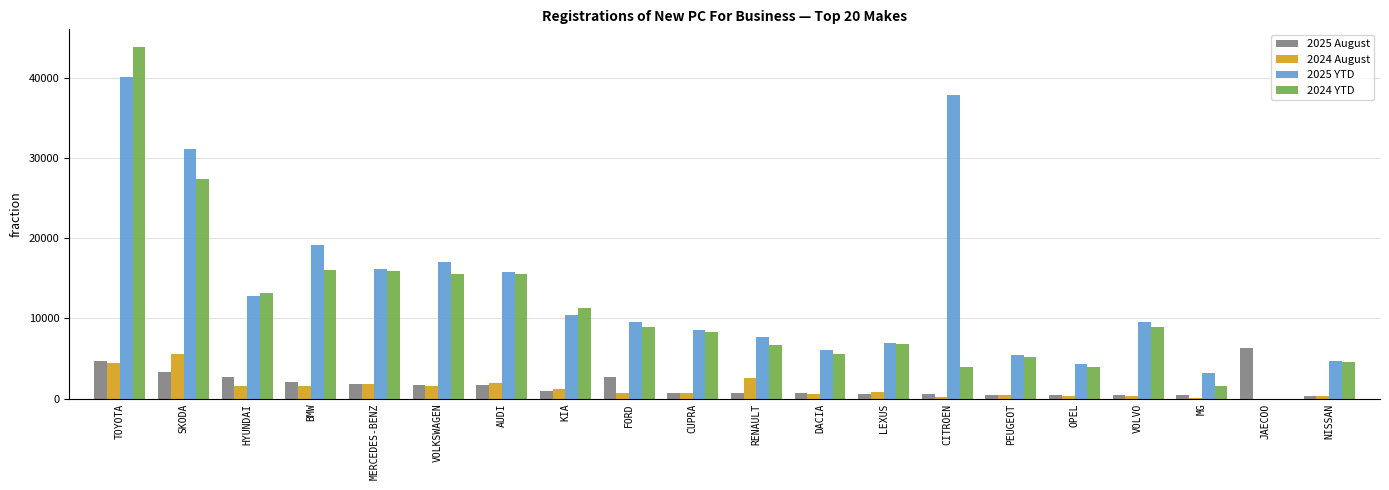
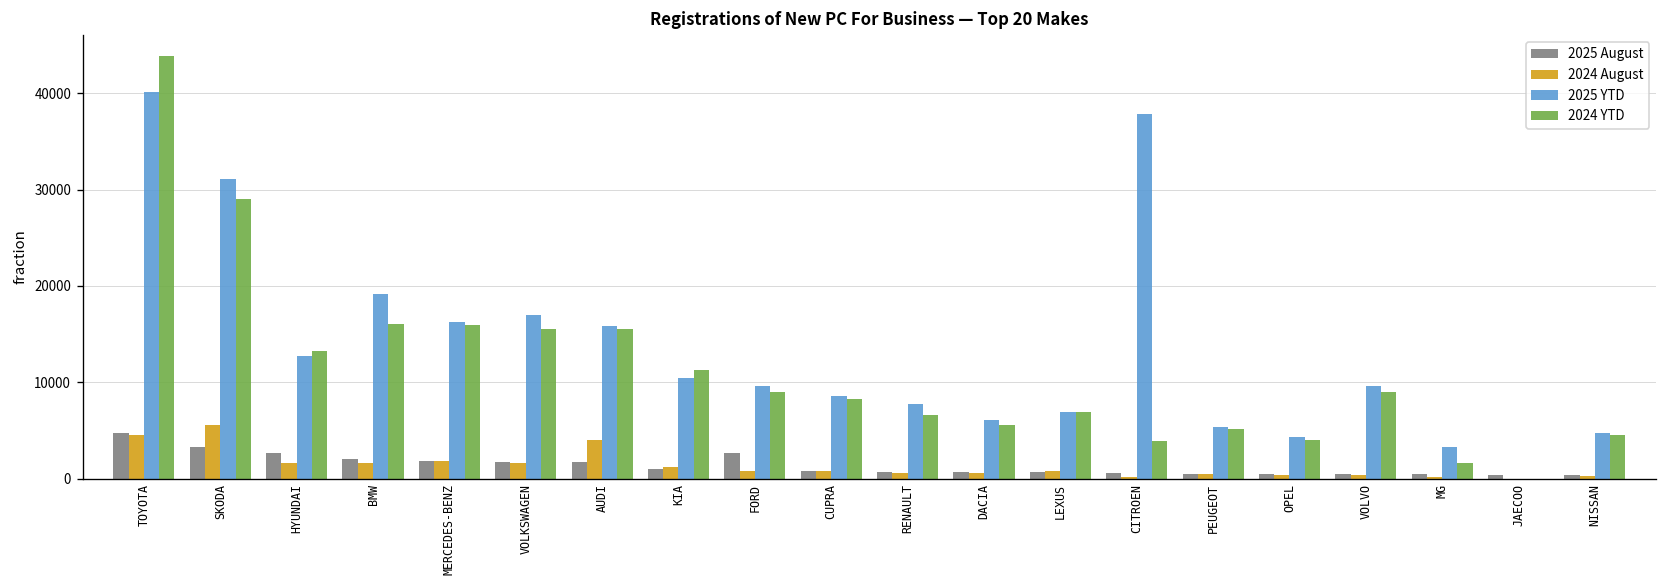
2024 YTD, SKODA: 27000 -> 29000
2024 August, AUDI: 2000 -> 4000
2024 August, RENAULT: 3000 -> 1000
2025 August, JAECOO: 6000 -> 0
